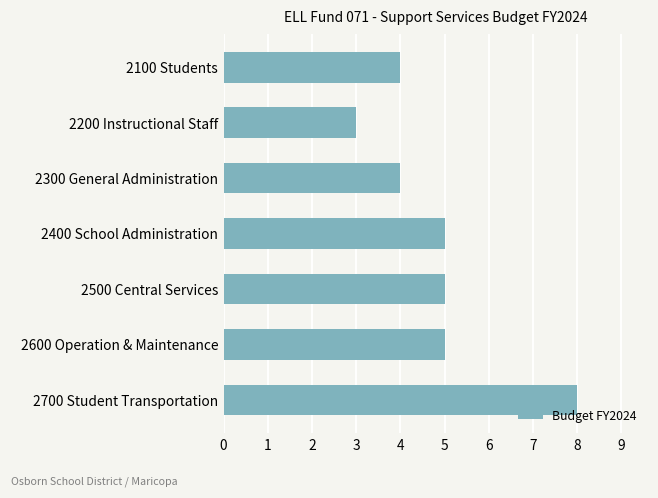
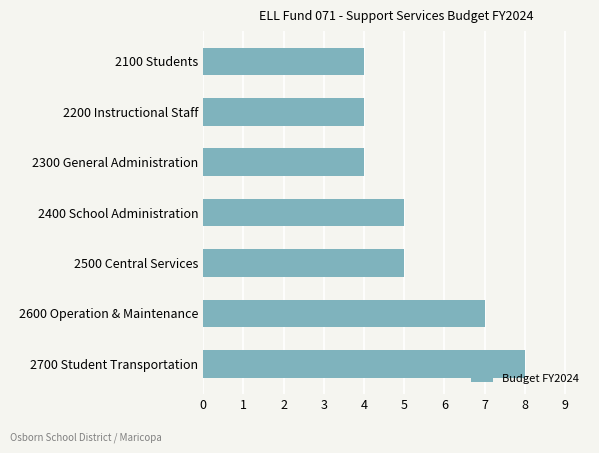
2200 Instructional Staff: 3 -> 4
2600 Operation & Maintenance: 5 -> 7
